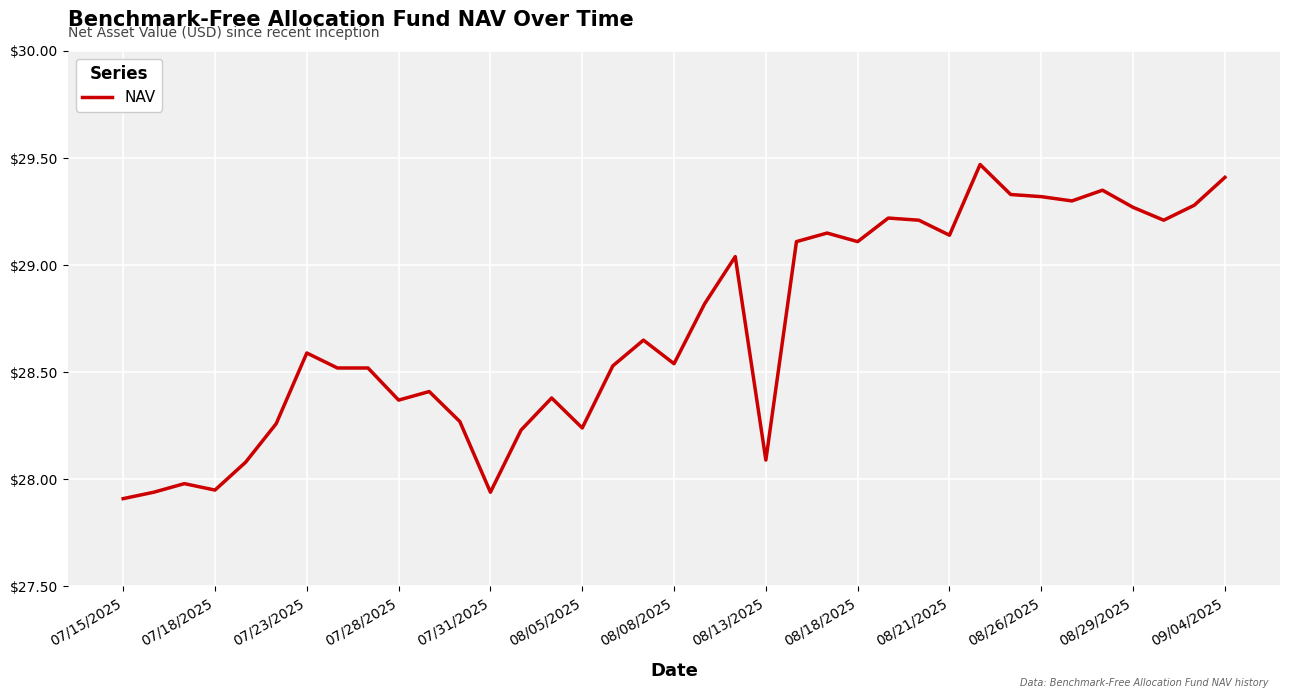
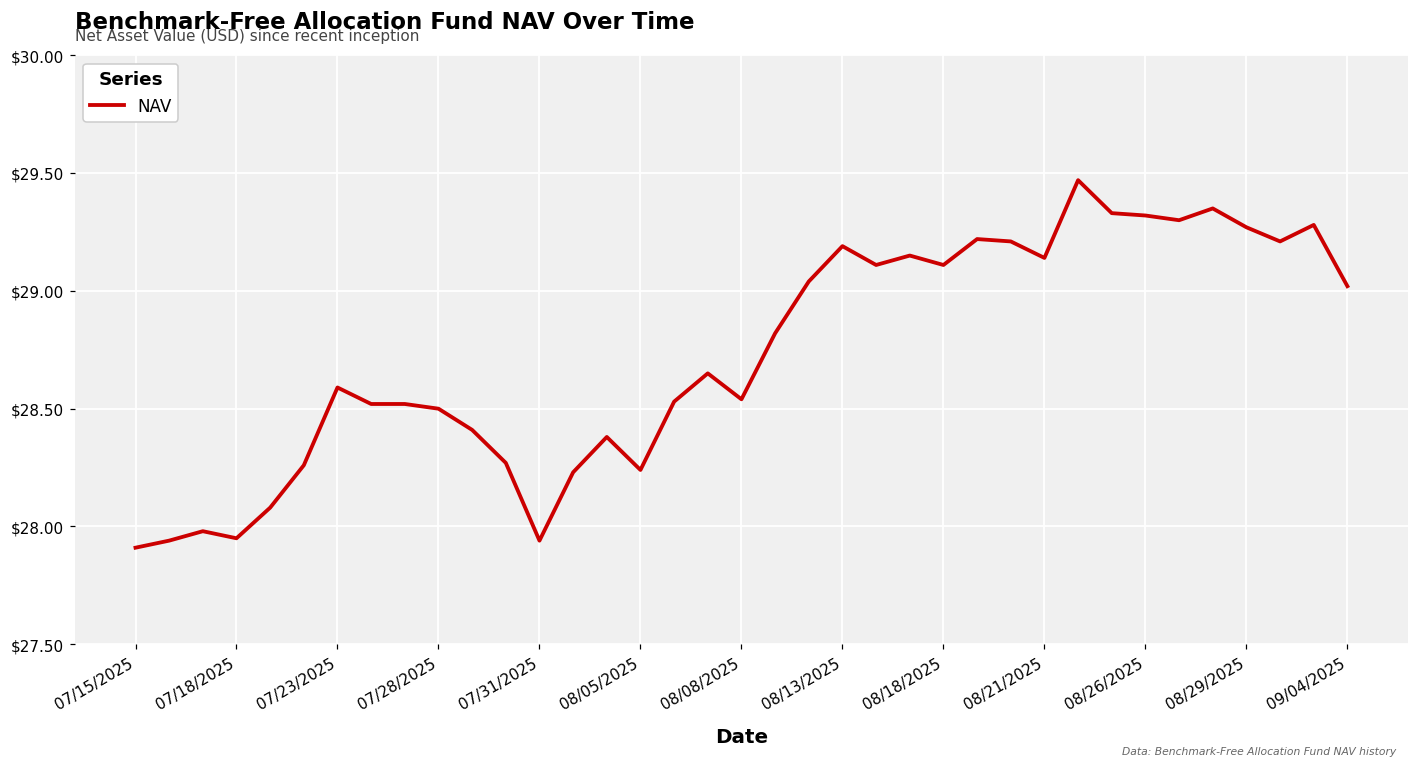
07/28/2025: $28.37 -> $28.50
08/13/2025: $28.09 -> $29.19
09/04/2025: $29.41 -> $29.02
